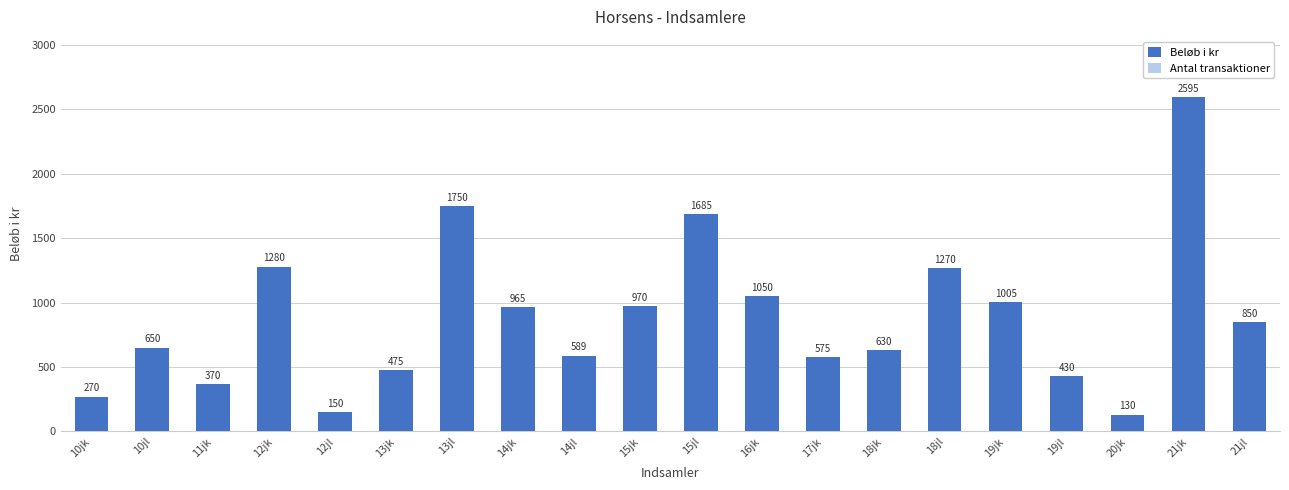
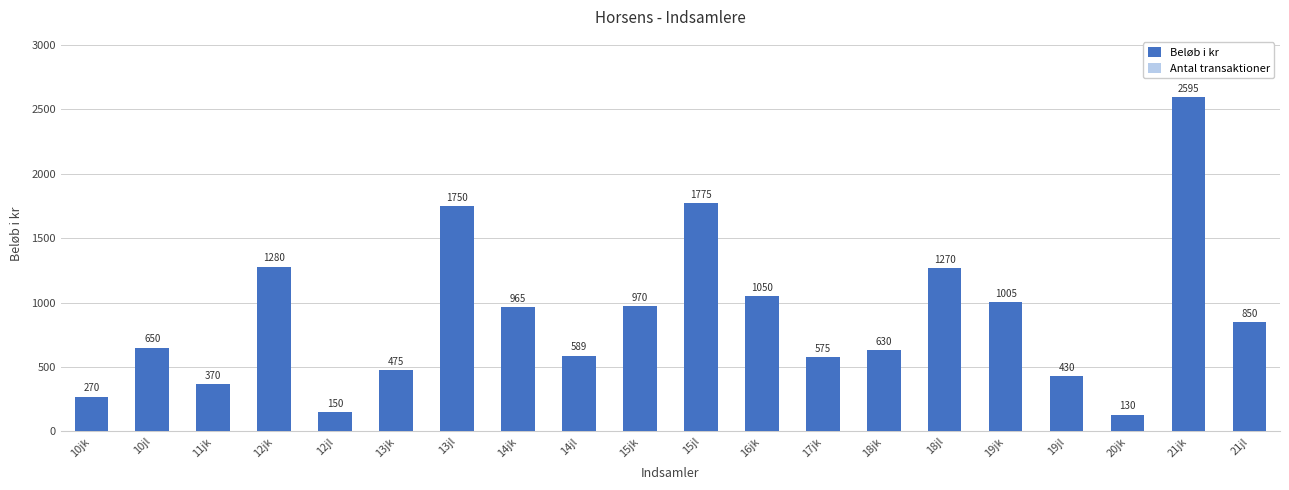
Beløb i kr, 15jl: 1685 -> 1775
